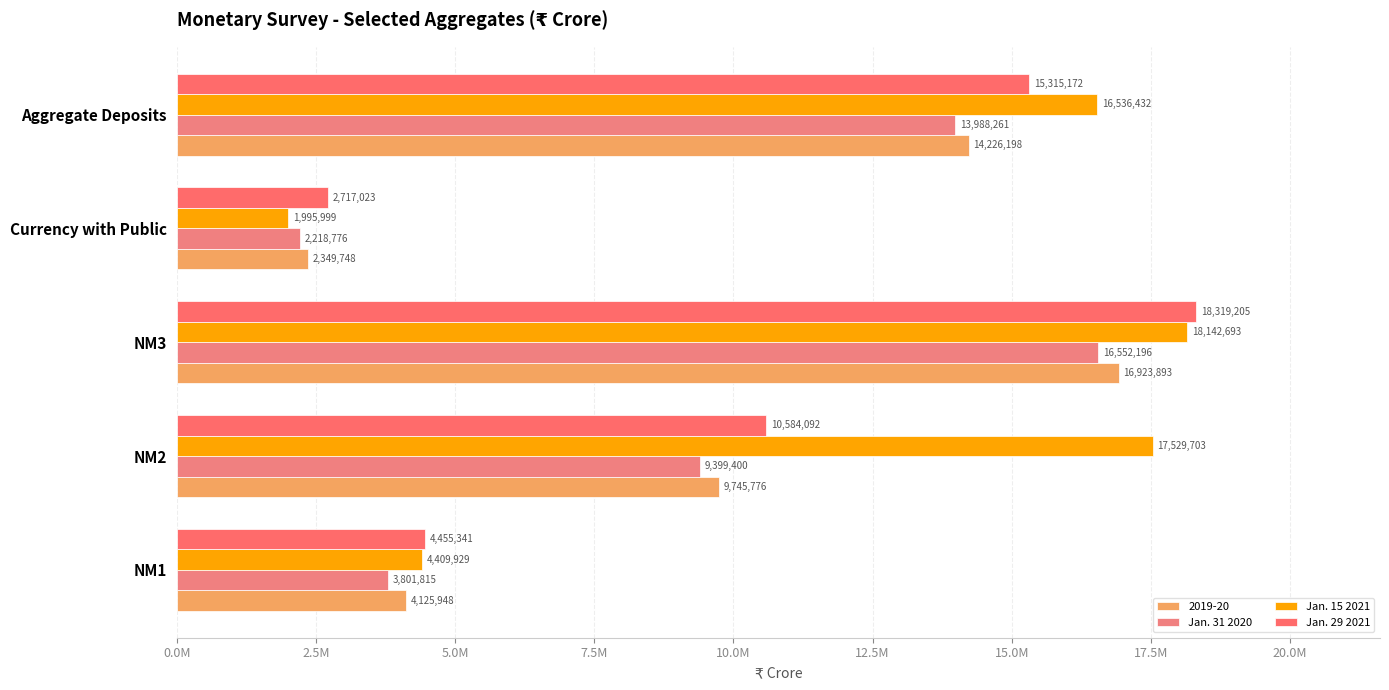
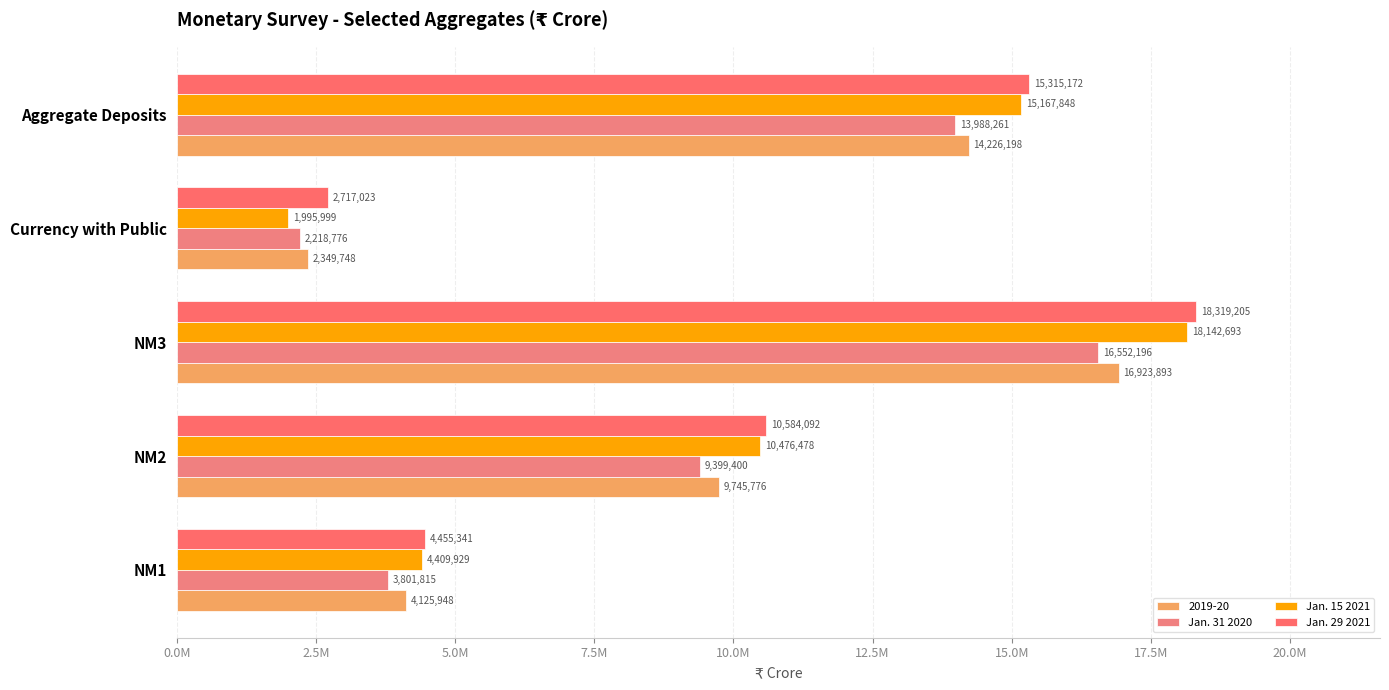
Jan. 15 2021, Aggregate Deposits: 16,536,432 -> 15,167,848
Jan. 15 2021, NM2: 17,529,703 -> 10,476,478
